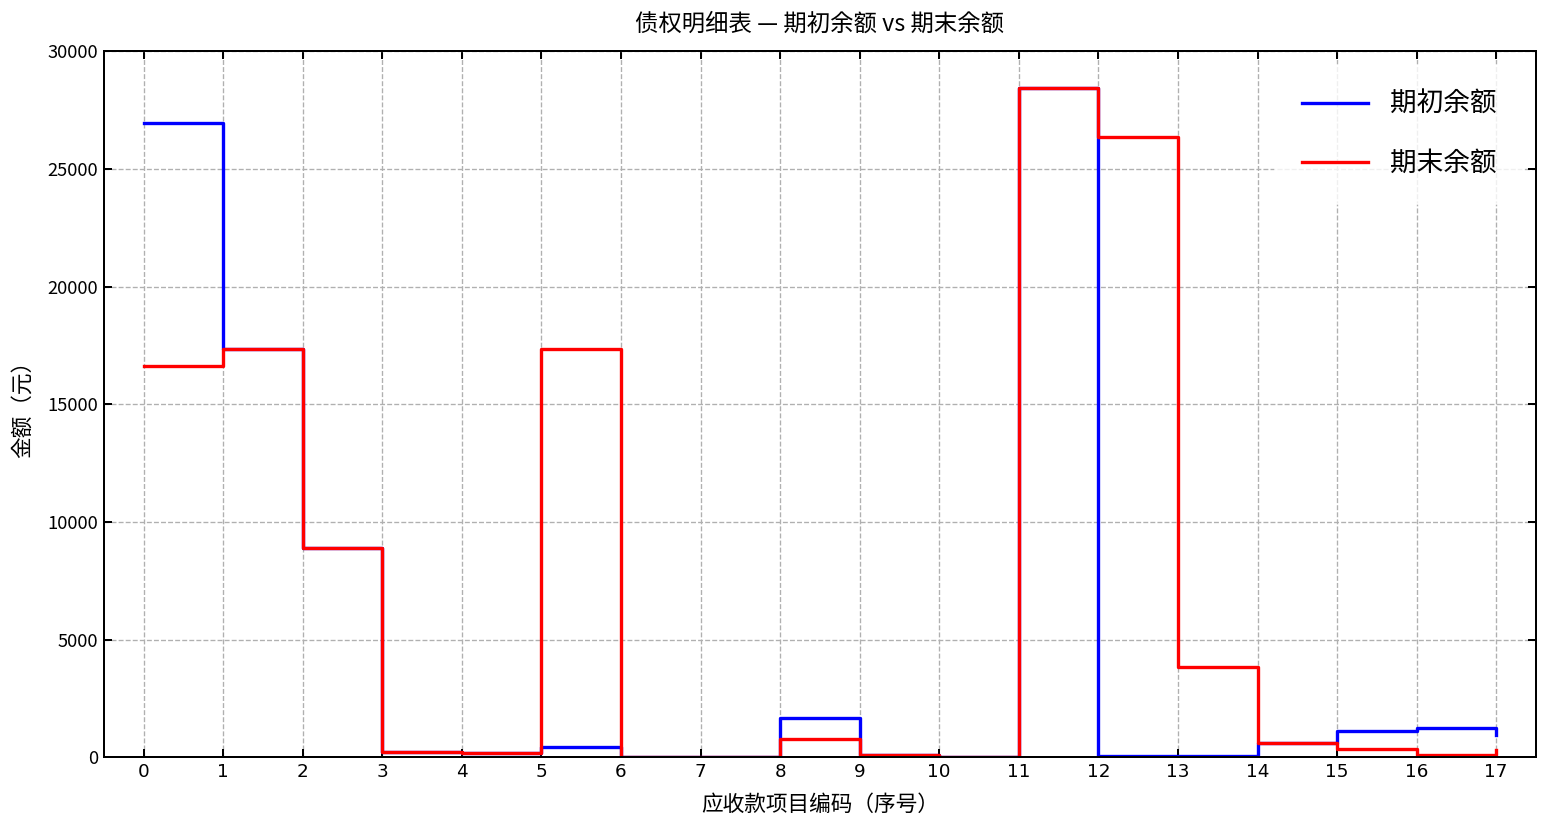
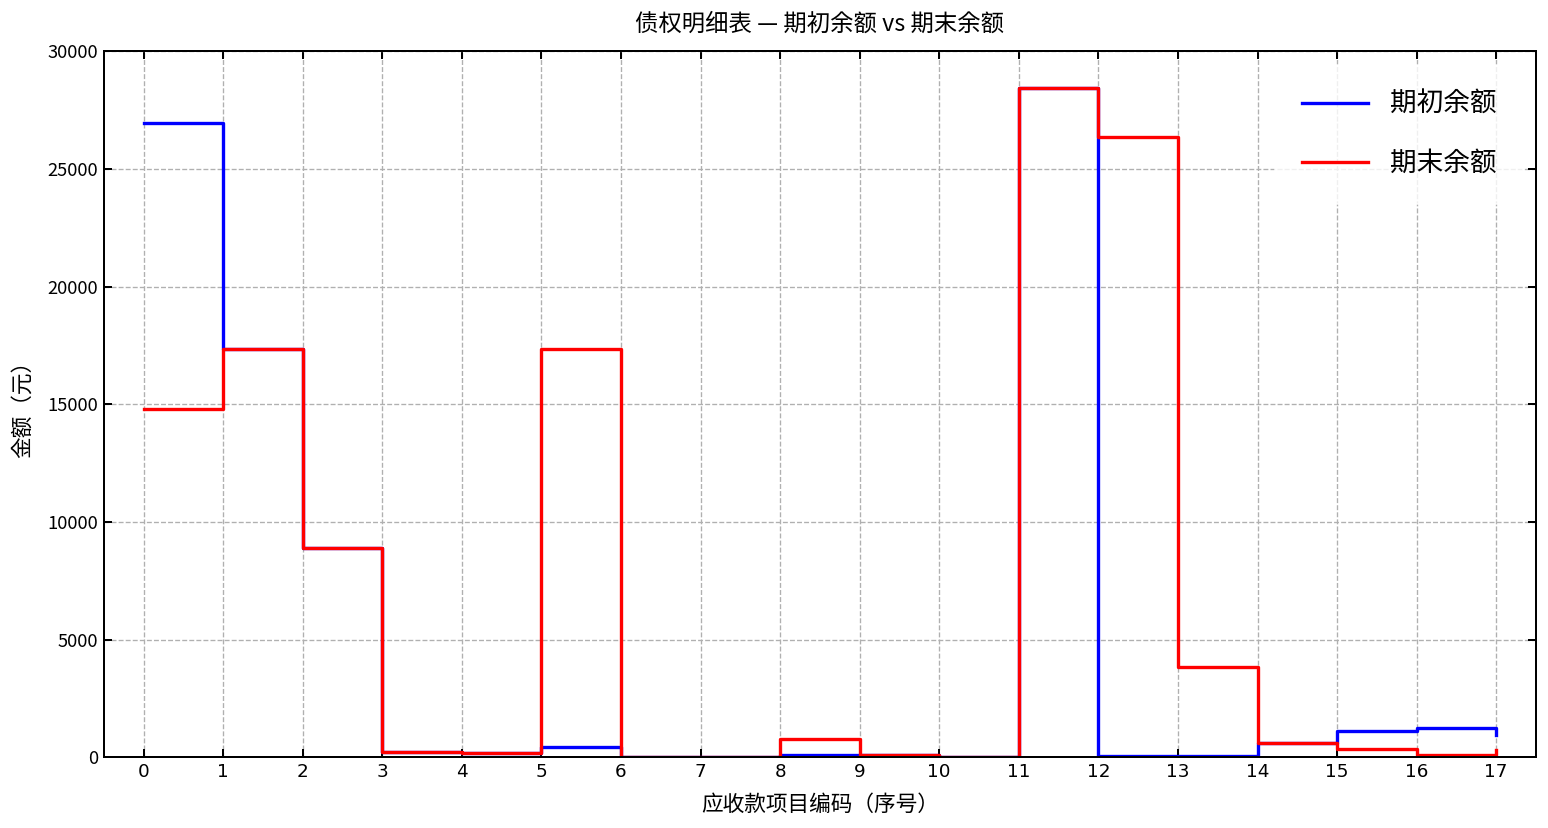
期末余额, 0: 16600 -> 14800
期初余额, 8: 1700 -> 100
